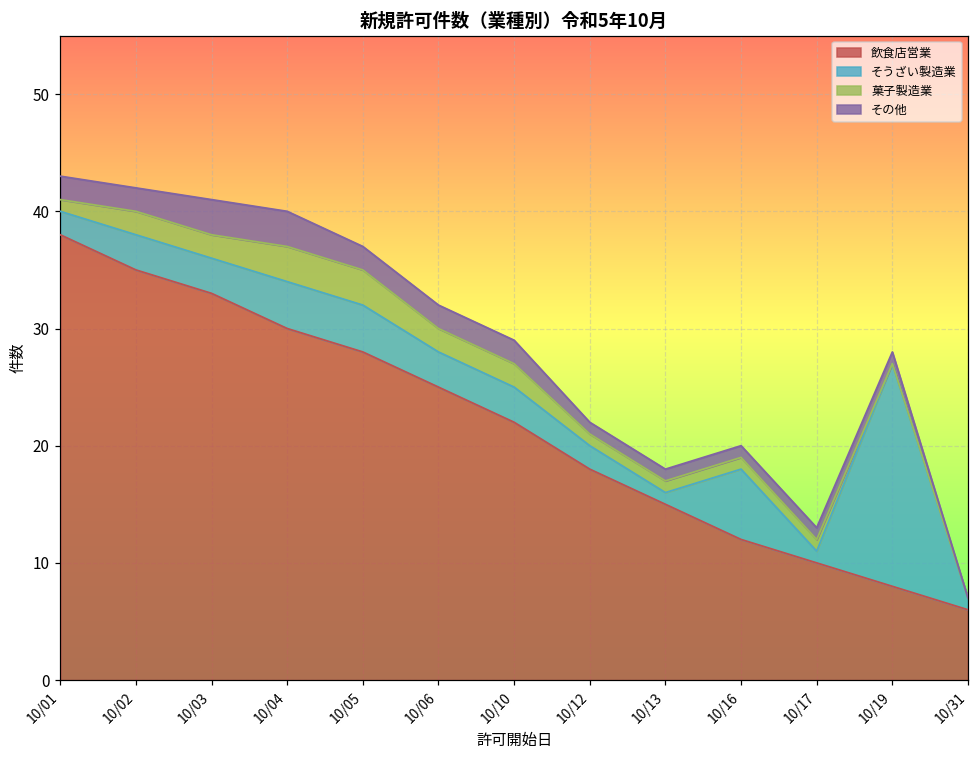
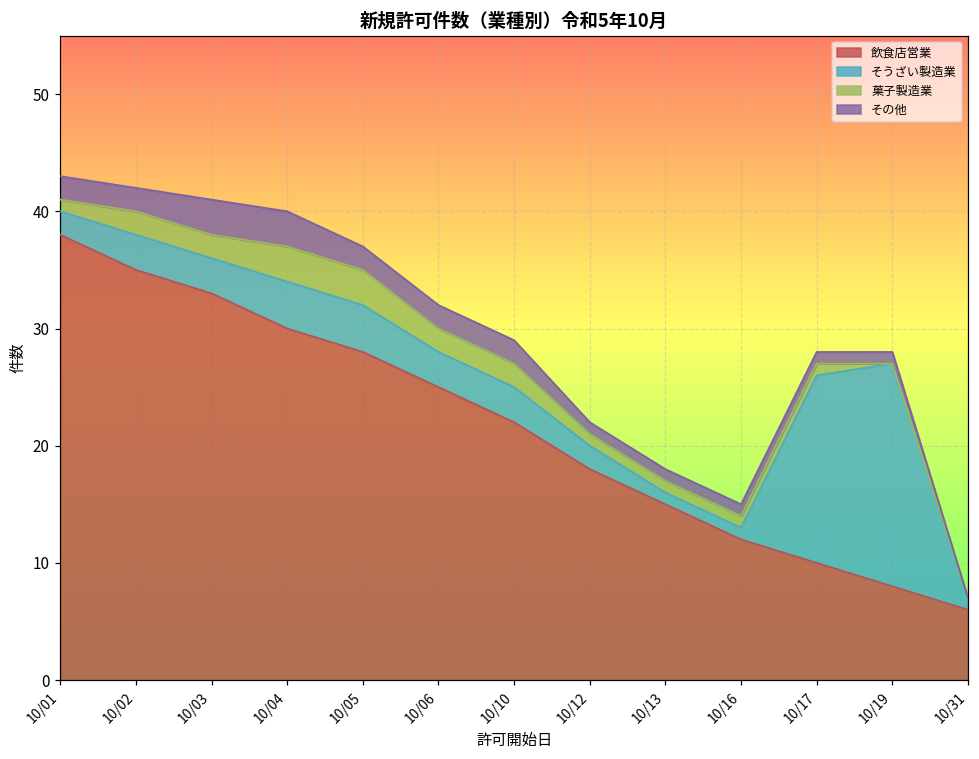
そうざい製造業, 10/16: 6 -> 1
そうざい製造業, 10/17: 1 -> 16
